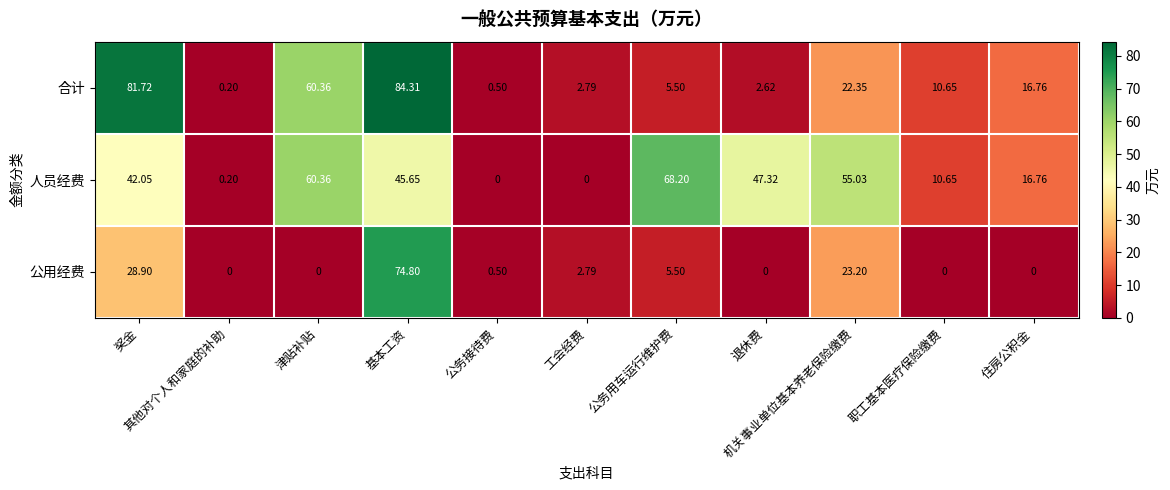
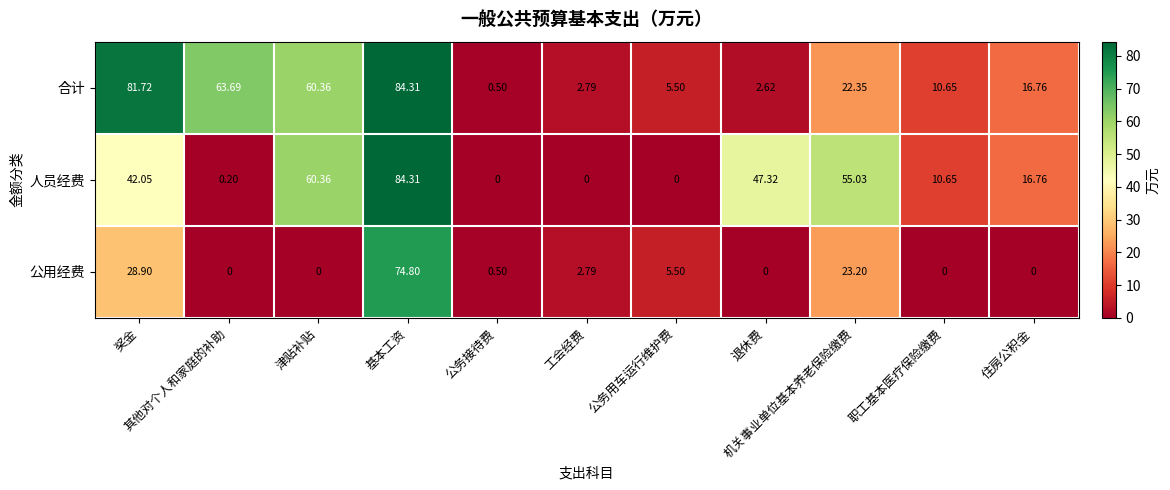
合计, 其他对个人和家庭的补助: 0.20 -> 63.69
人员经费, 基本工资: 45.65 -> 84.31
人员经费, 公务用车运行维护费: 68.20 -> 0
